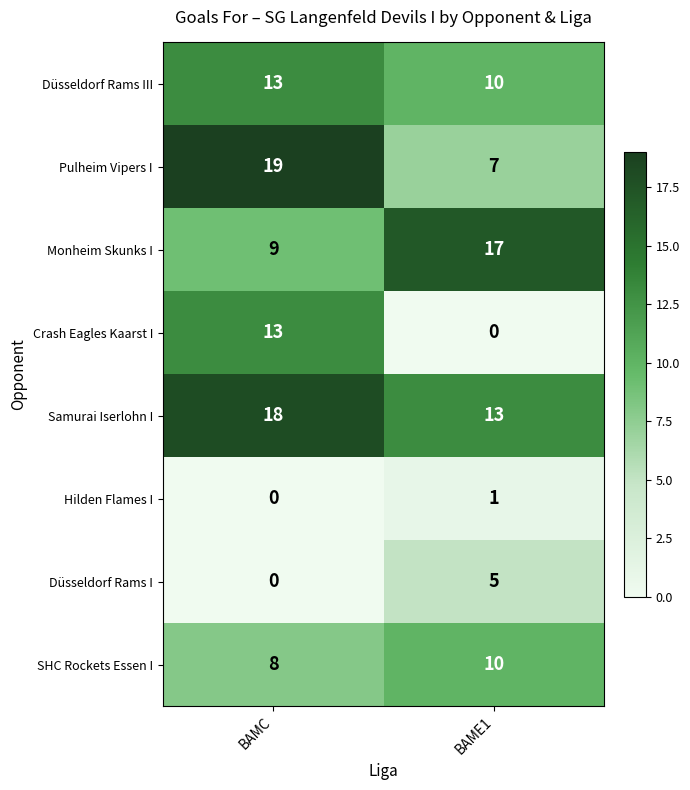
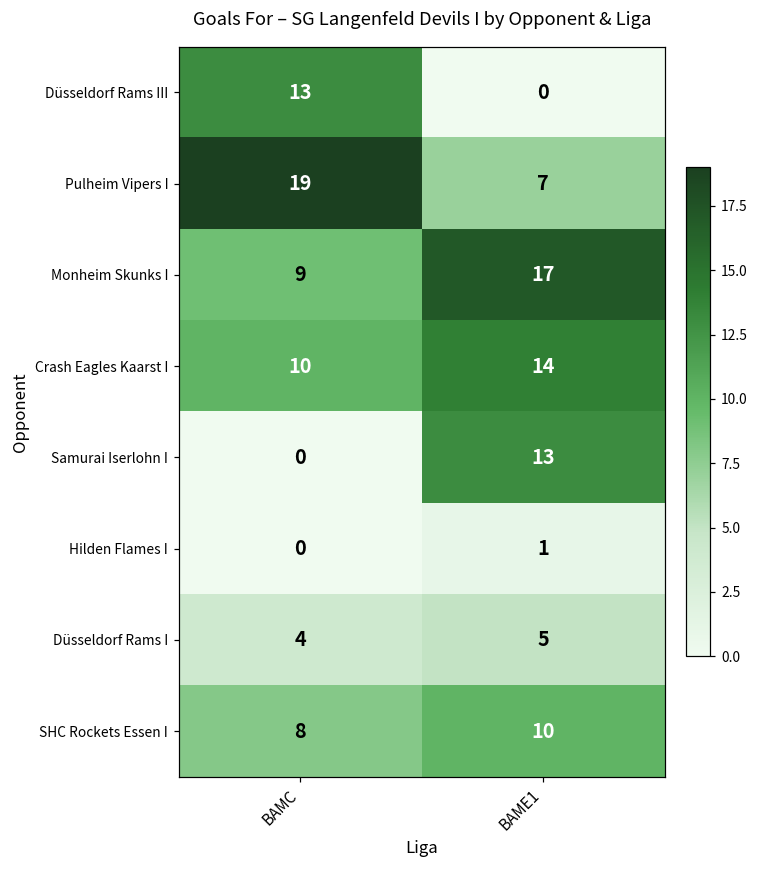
Düsseldorf Rams III, BAME1: 10 -> 0
Crash Eagles Kaarst I, BAMC: 13 -> 10
Crash Eagles Kaarst I, BAME1: 0 -> 14
Samurai Iserlohn I, BAMC: 18 -> 0
Düsseldorf Rams I, BAMC: 0 -> 4
